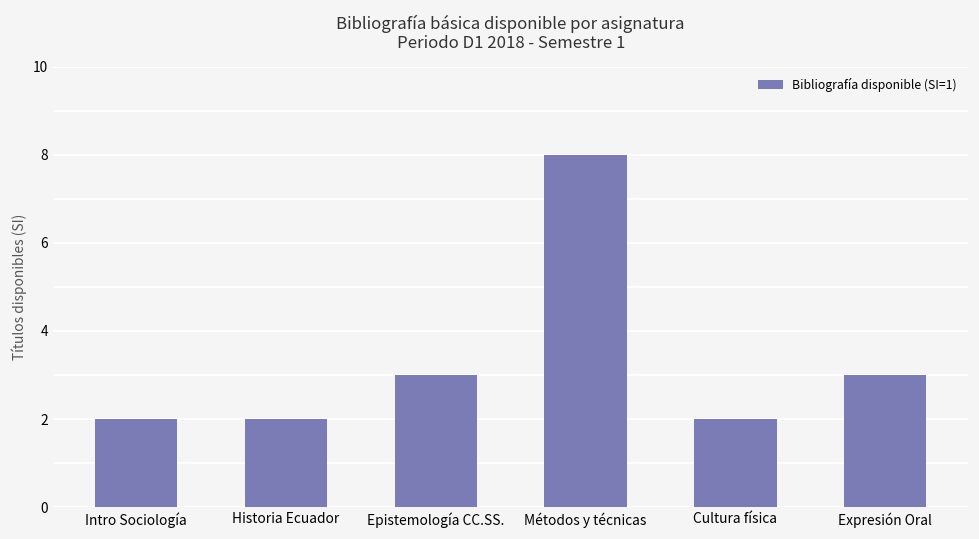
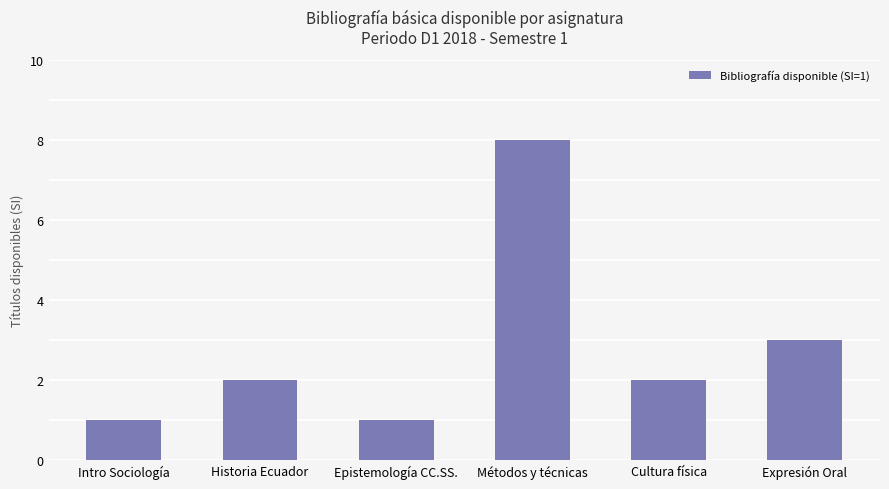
Intro Sociología: 2 -> 1
Epistemología CC.SS.: 3 -> 1
